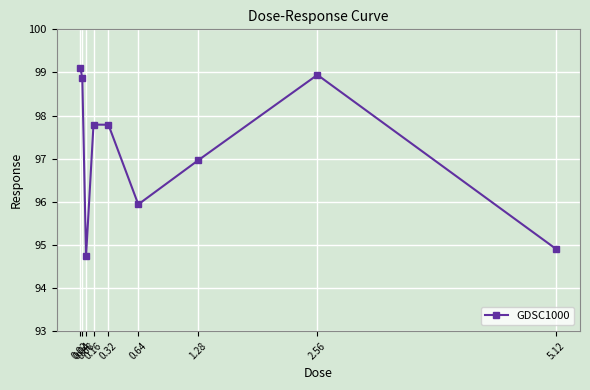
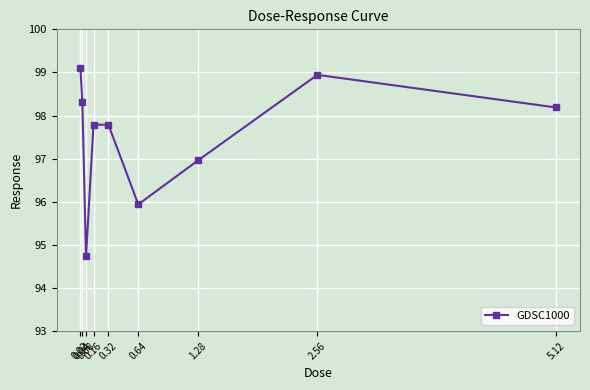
0.04: 98.9 -> 98.3
5.12: 94.9 -> 98.2
